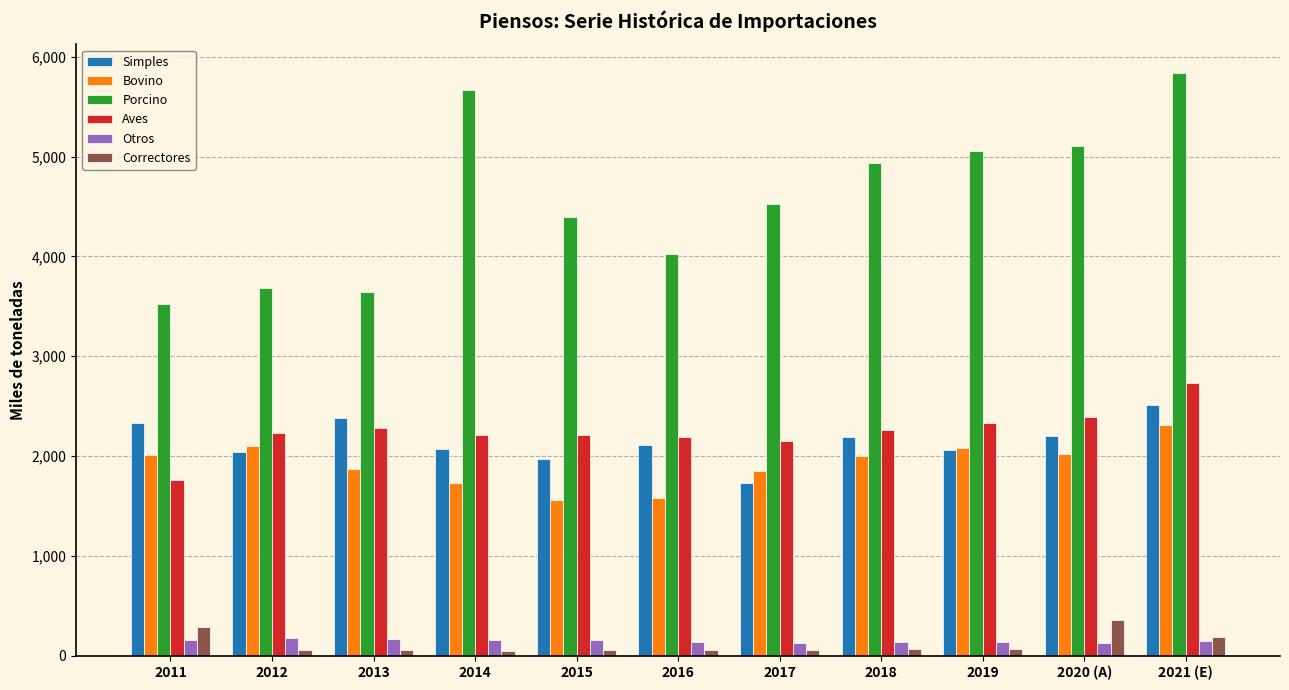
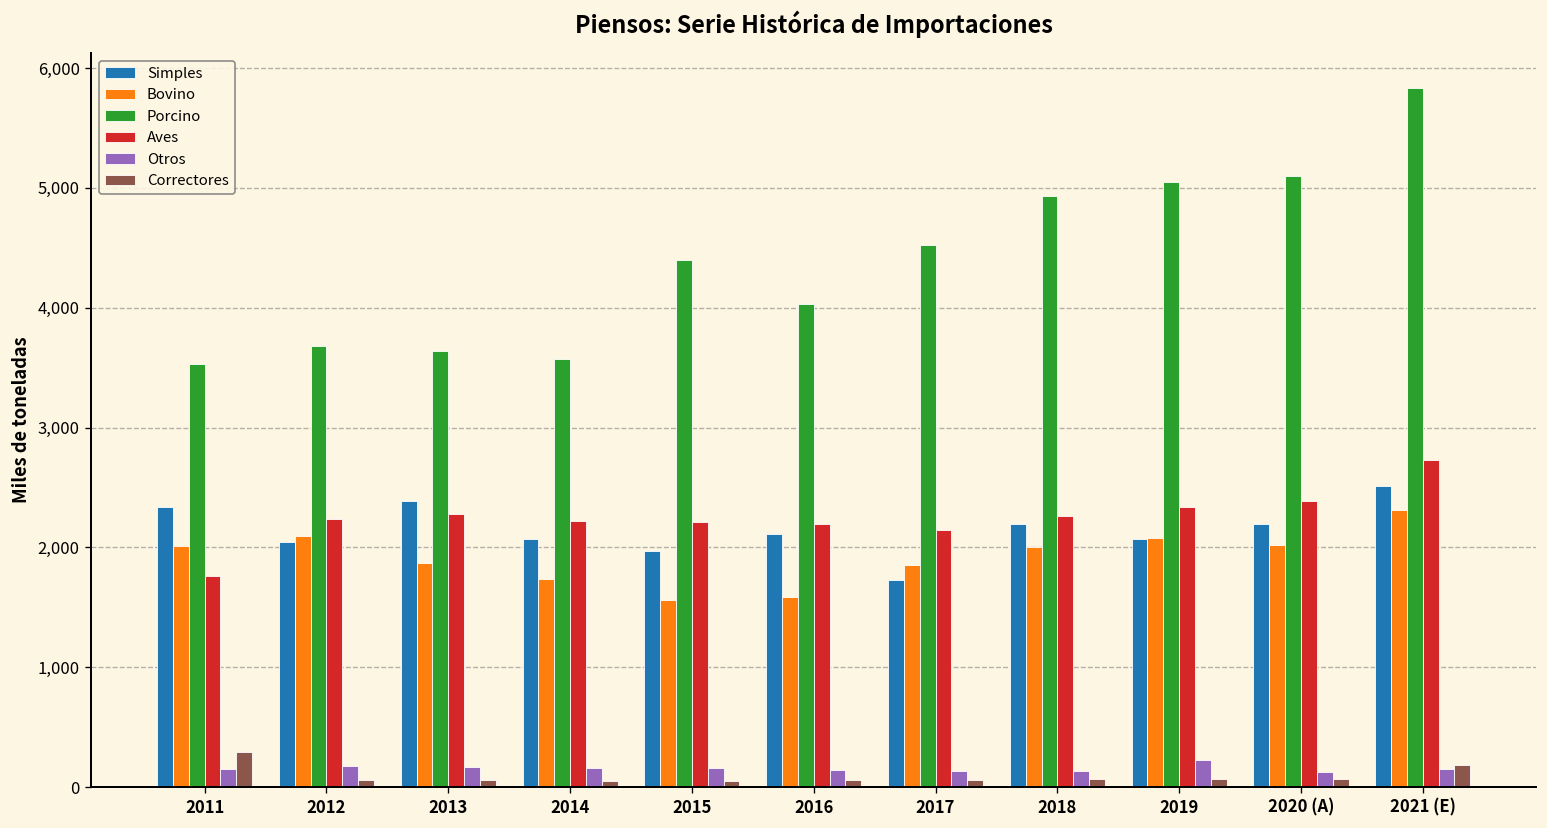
Porcino, 2014: 5,700 -> 3,600
Otros, 2019: 100 -> 200
Correctores, 2020 (A): 400 -> 100
